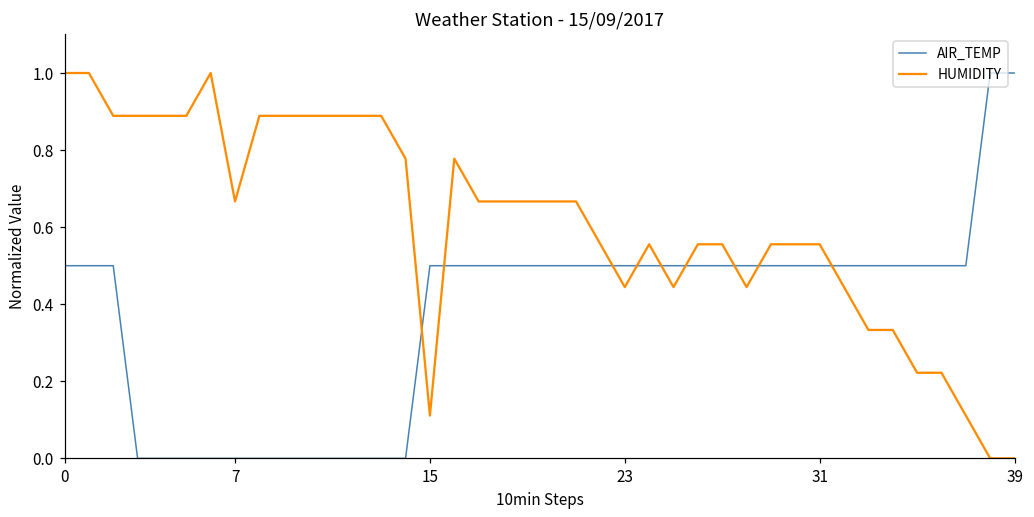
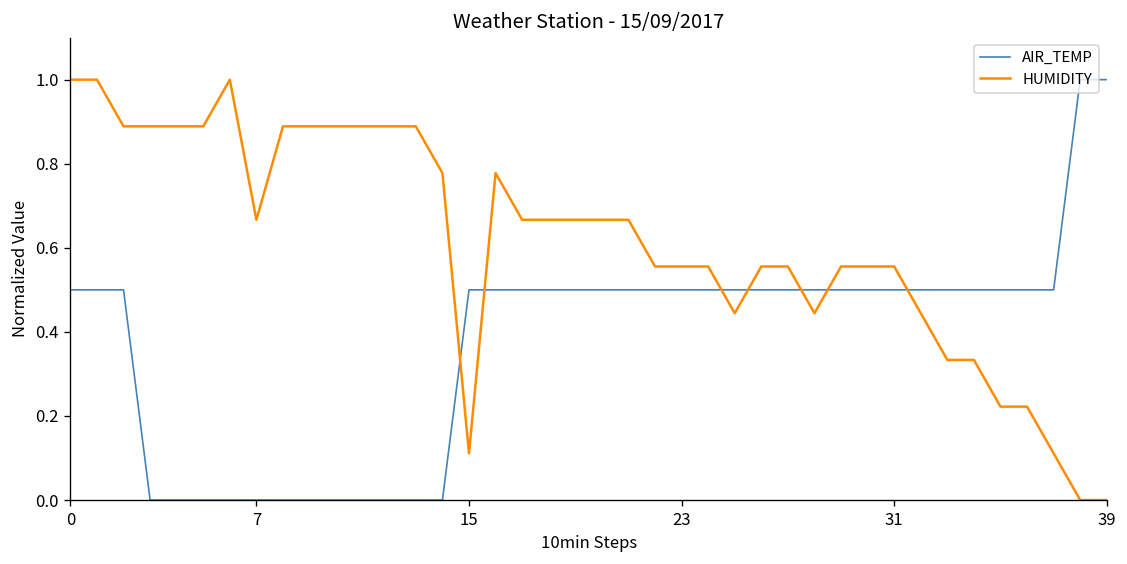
HUMIDITY, 23: 0.44 -> 0.56
